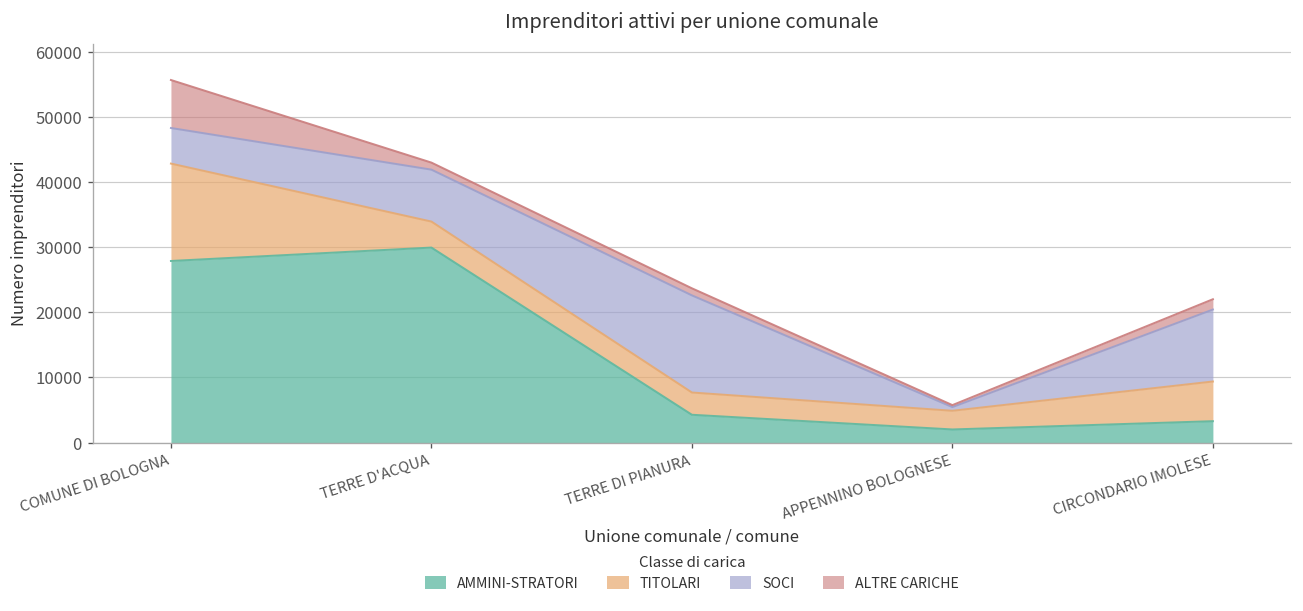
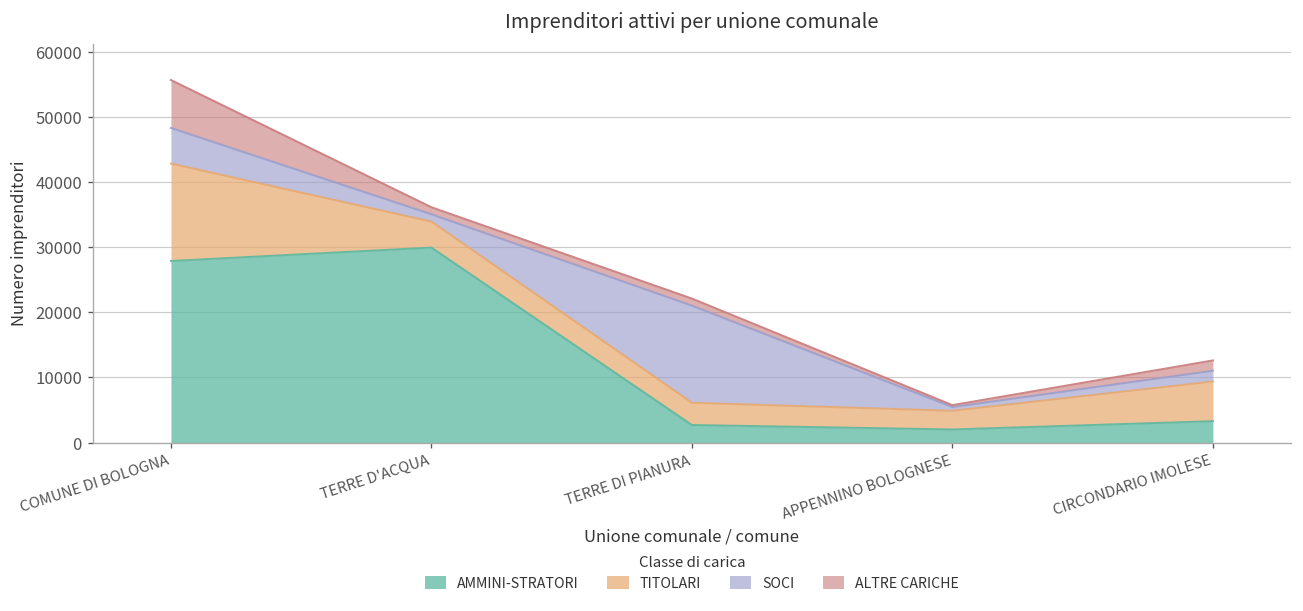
SOCI, TERRE D'ACQUA: 8000 -> 1000
AMMINI-STRATORI, TERRE DI PIANURA: 4000 -> 3000
SOCI, CIRCONDARIO IMOLESE: 11000 -> 2000
